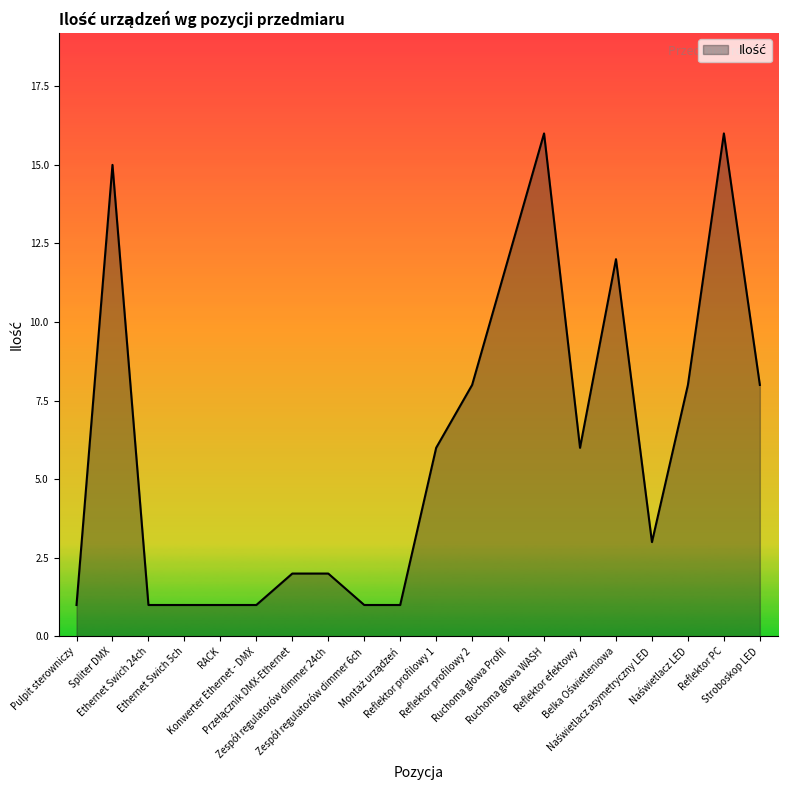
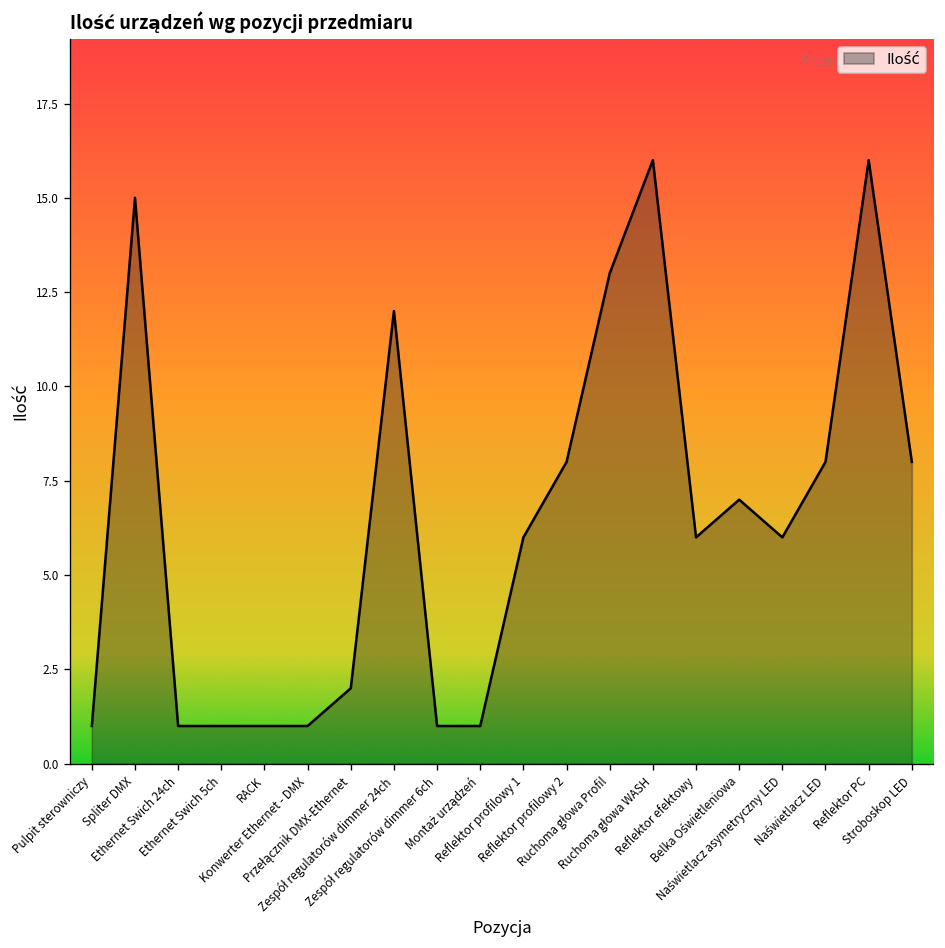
Zespół regulatorów dimmer 24ch: 2 -> 12
Ruchoma głowa Profil: 12 -> 13
Belka Oświetleniowa: 12 -> 7
Naświetlacz asymetryczny LED: 3 -> 6
